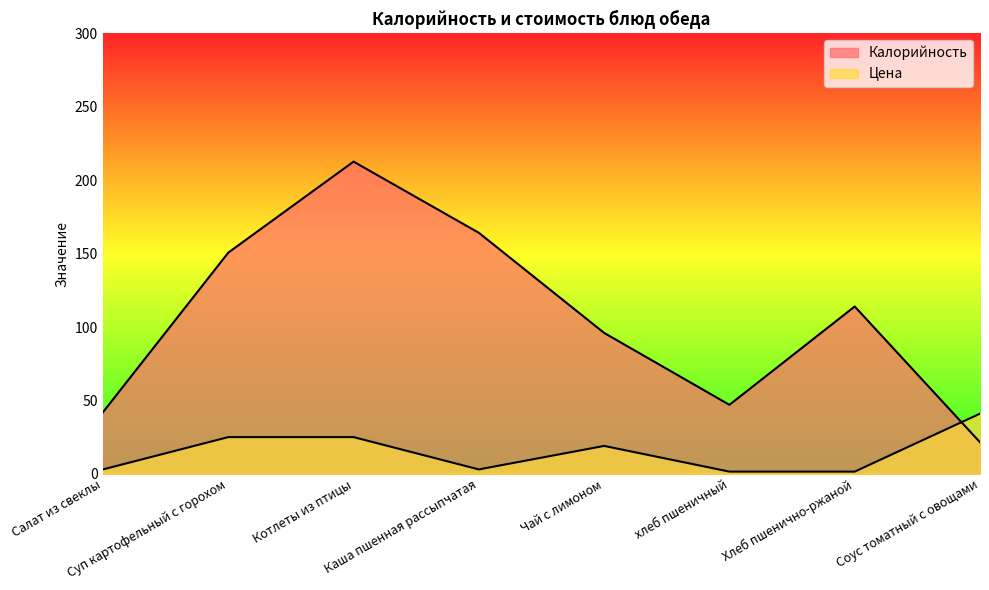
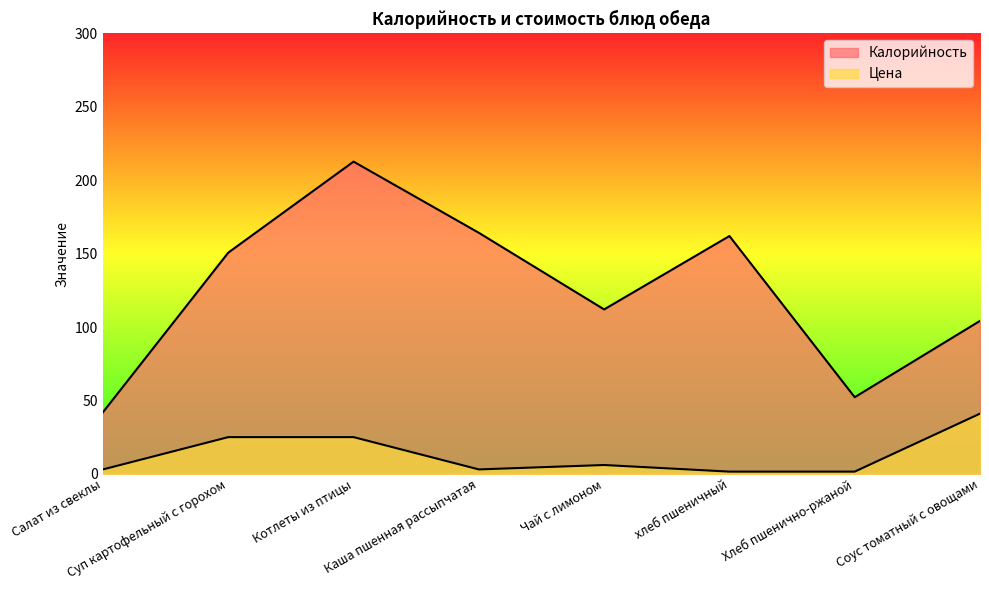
Калорийность, Чай с лимоном: 96 -> 112
Цена, Чай с лимоном: 19 -> 6
Калорийность, хлеб пшеничный: 47 -> 162
Калорийность, Хлеб пшенично-ржаной: 114 -> 52
Калорийность, Соус томатный с овощами: 22 -> 104
